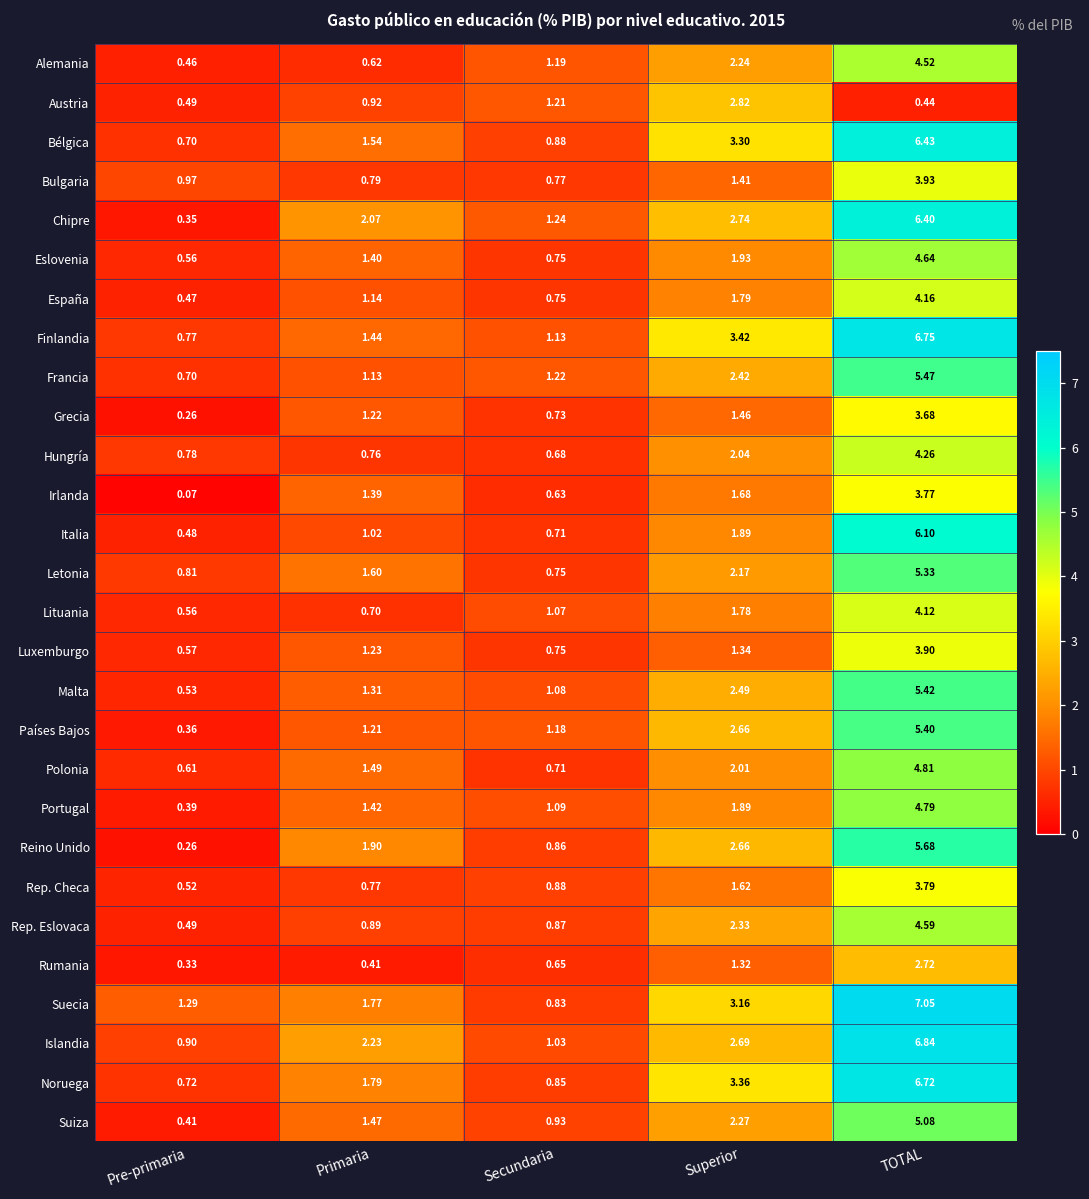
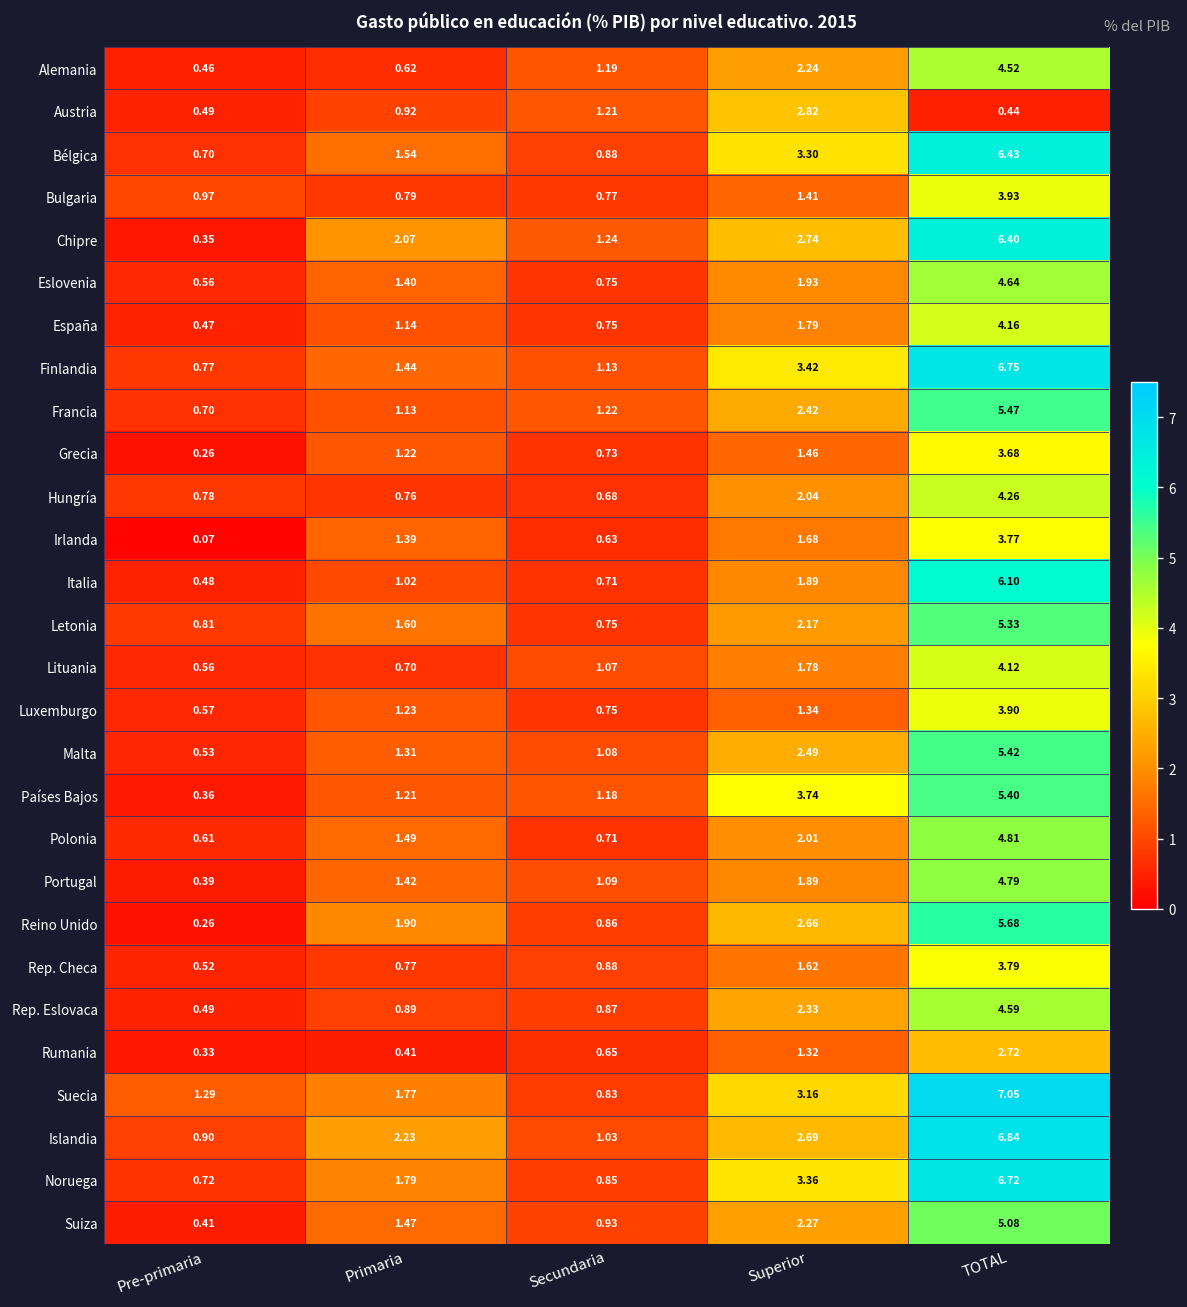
Países Bajos, Superior: 2.66 -> 3.74
